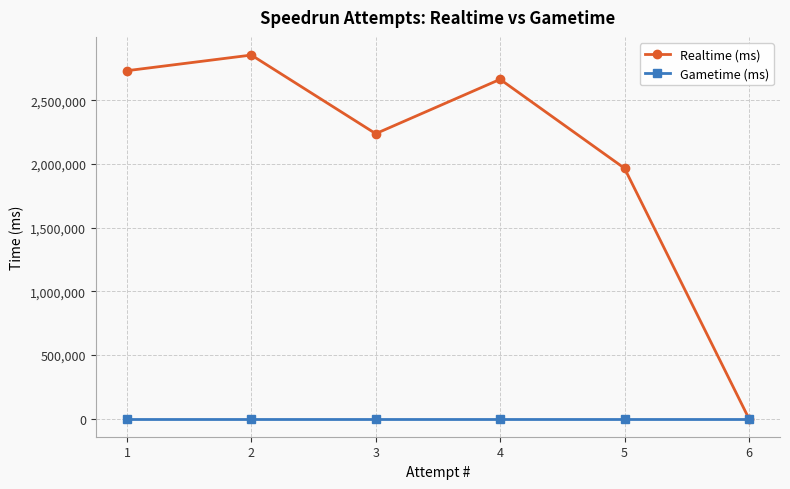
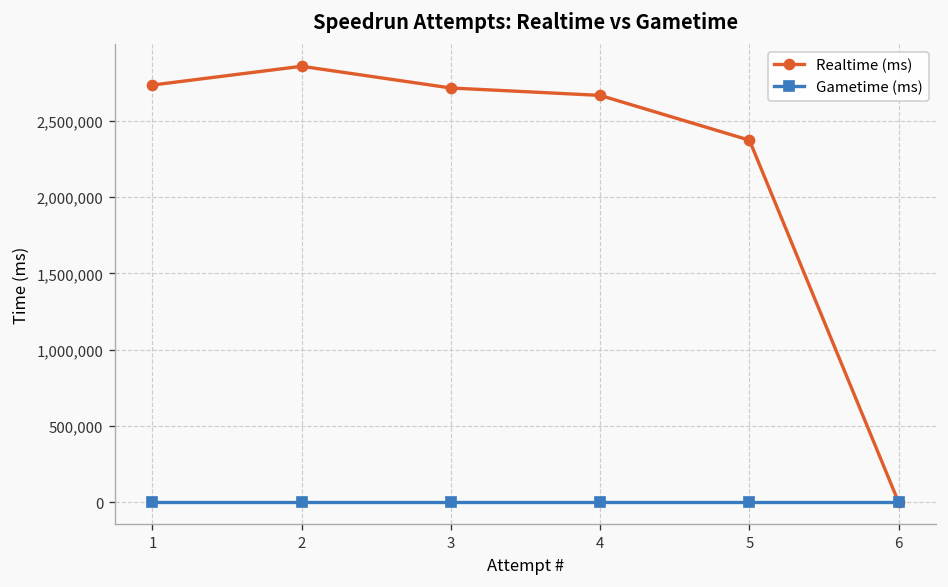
Realtime (ms), 3: 2,240,000 -> 2,710,000
Realtime (ms), 5: 1,970,000 -> 2,370,000
